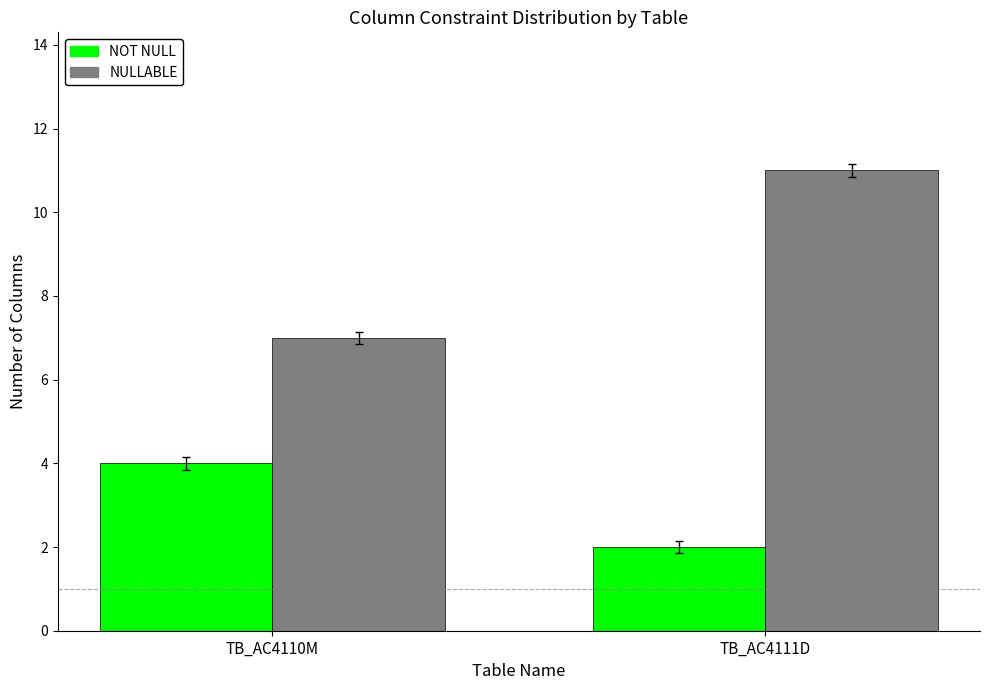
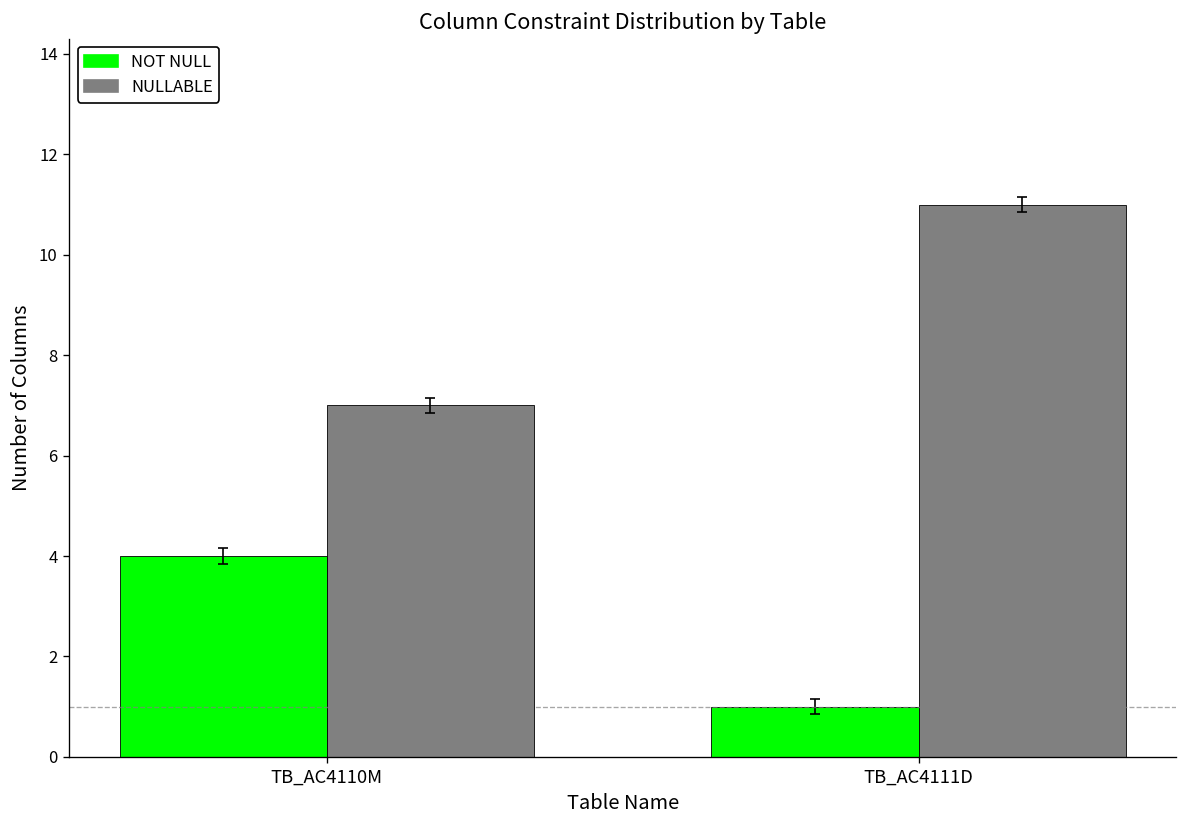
NOT NULL, TB_AC4111D: 2 -> 1
